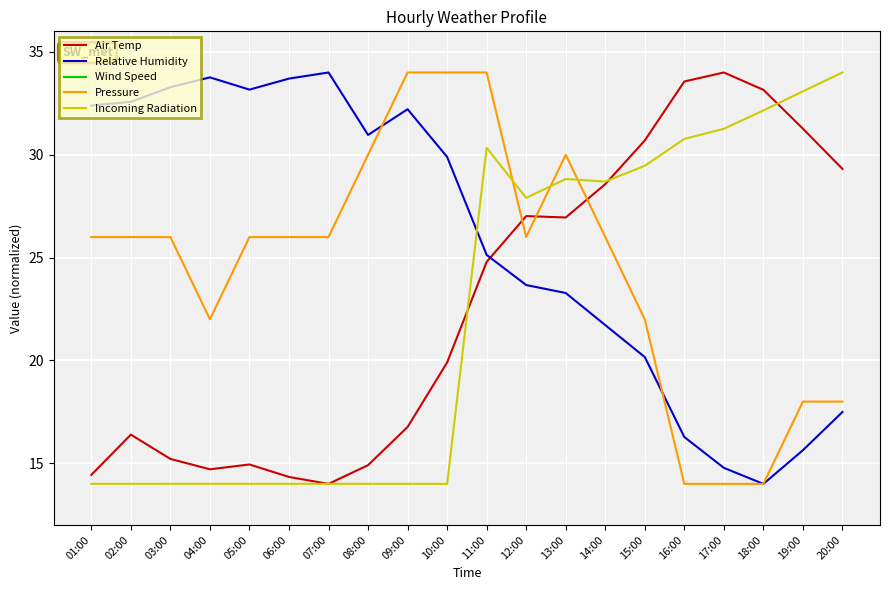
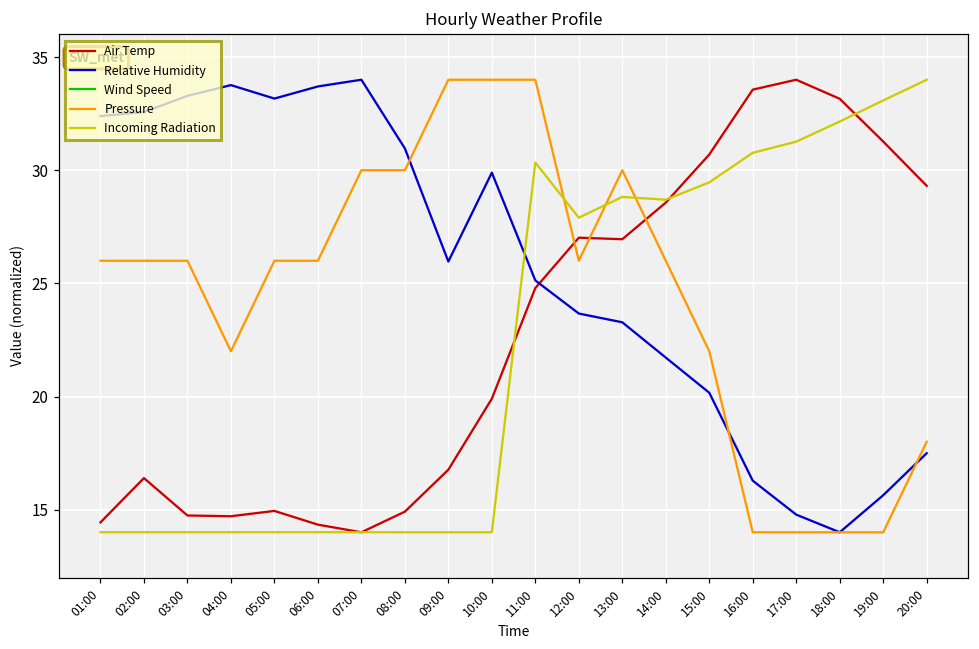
Air Temp, 03:00: 15.2 -> 14.7
Pressure, 07:00: 26.0 -> 30.0
Relative Humidity, 09:00: 32.2 -> 26.0
Pressure, 19:00: 18.0 -> 14.0
